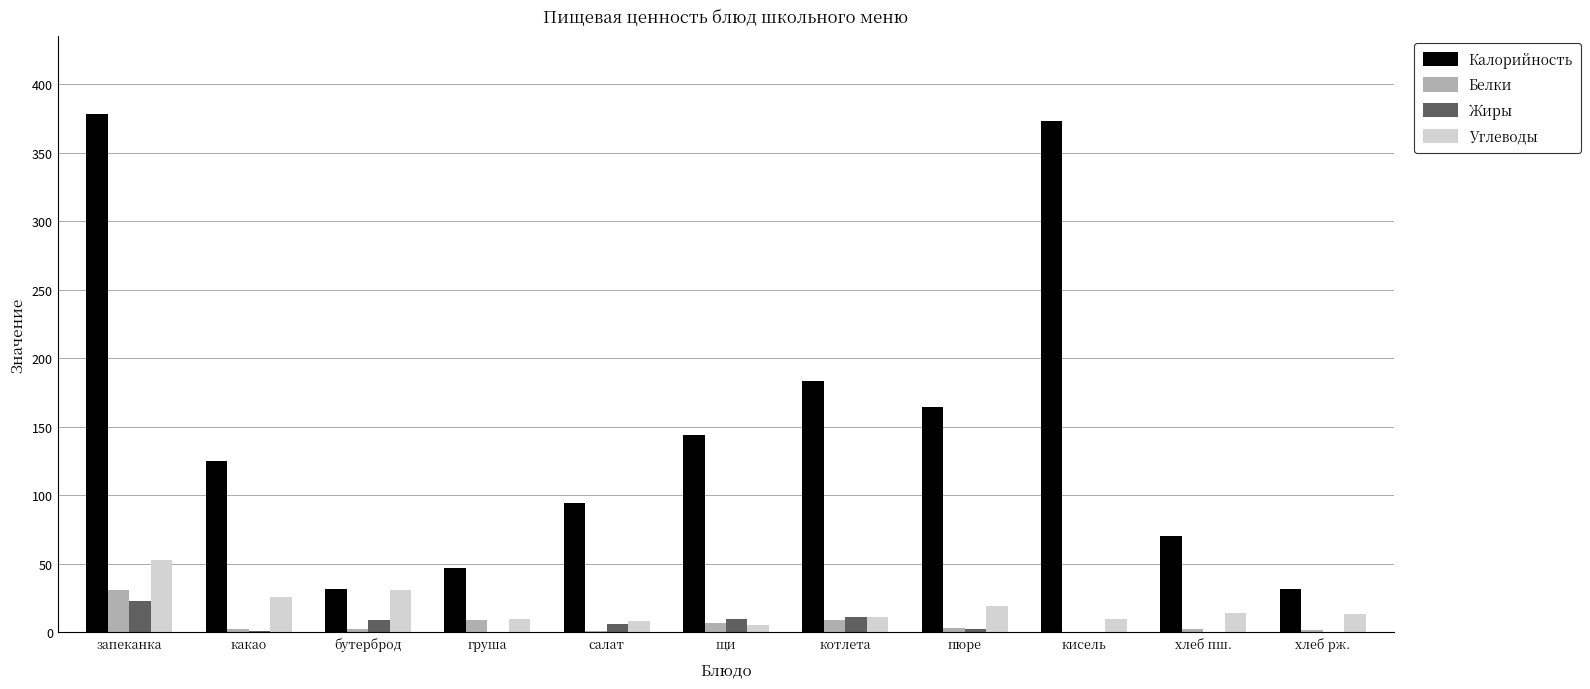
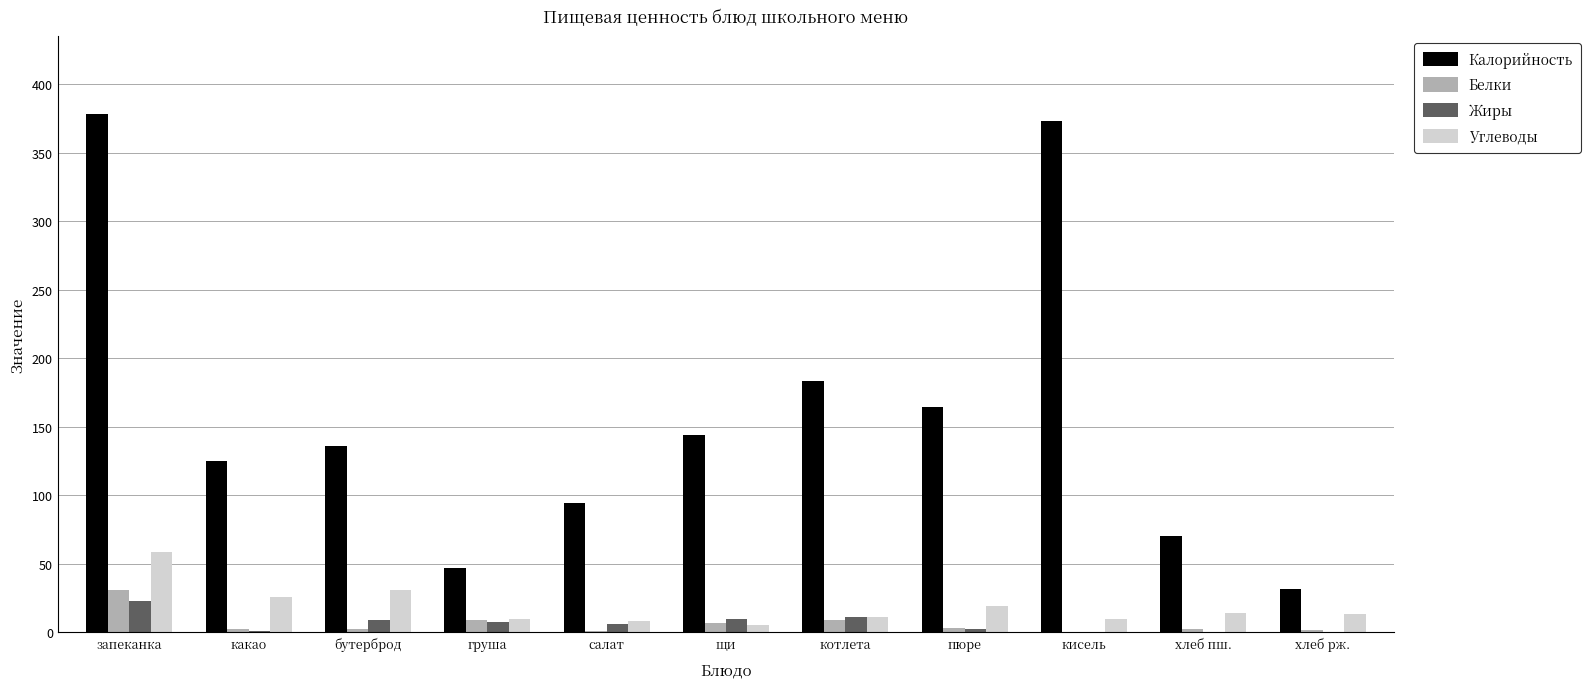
Углеводы, запеканка: 53 -> 59
Калорийность, бутерброд: 32 -> 136
Жиры, груша: 0 -> 7
